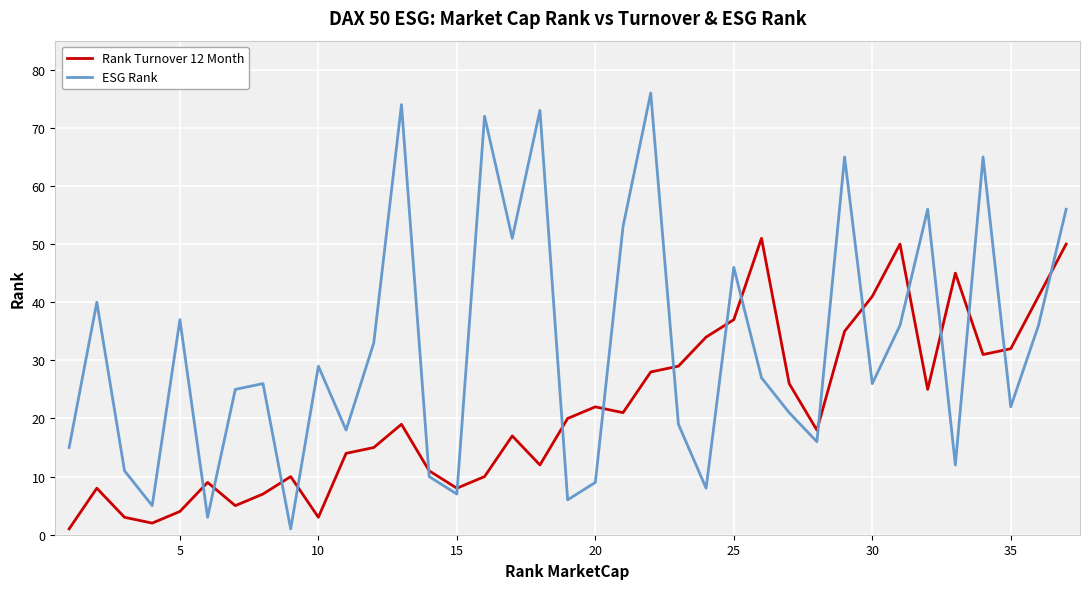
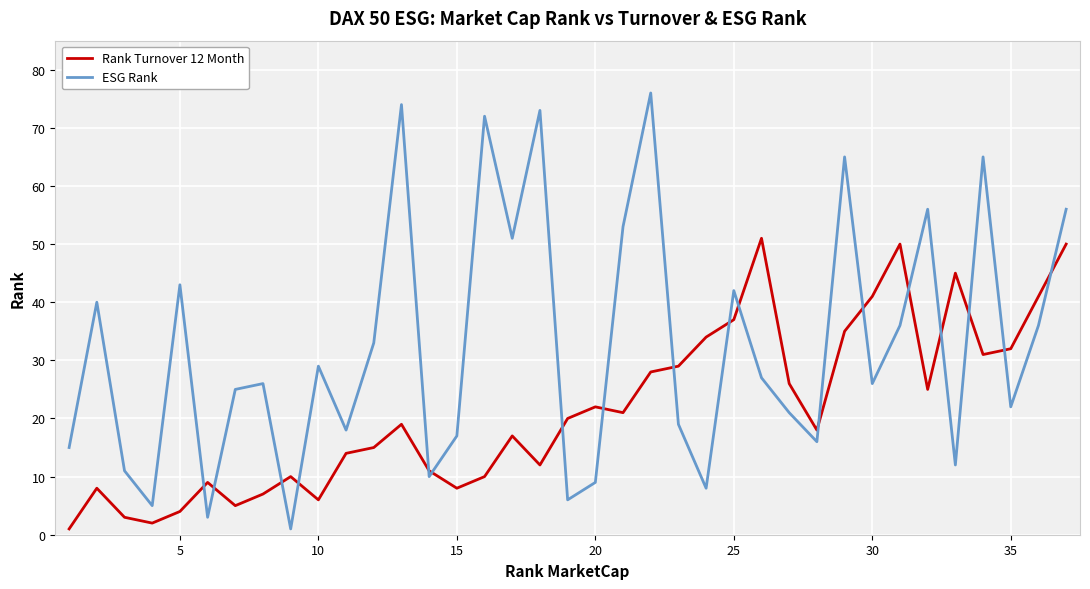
ESG Rank, 5: 37 -> 43
Rank Turnover 12 Month, 10: 3 -> 6
ESG Rank, 15: 7 -> 17
ESG Rank, 25: 46 -> 42
